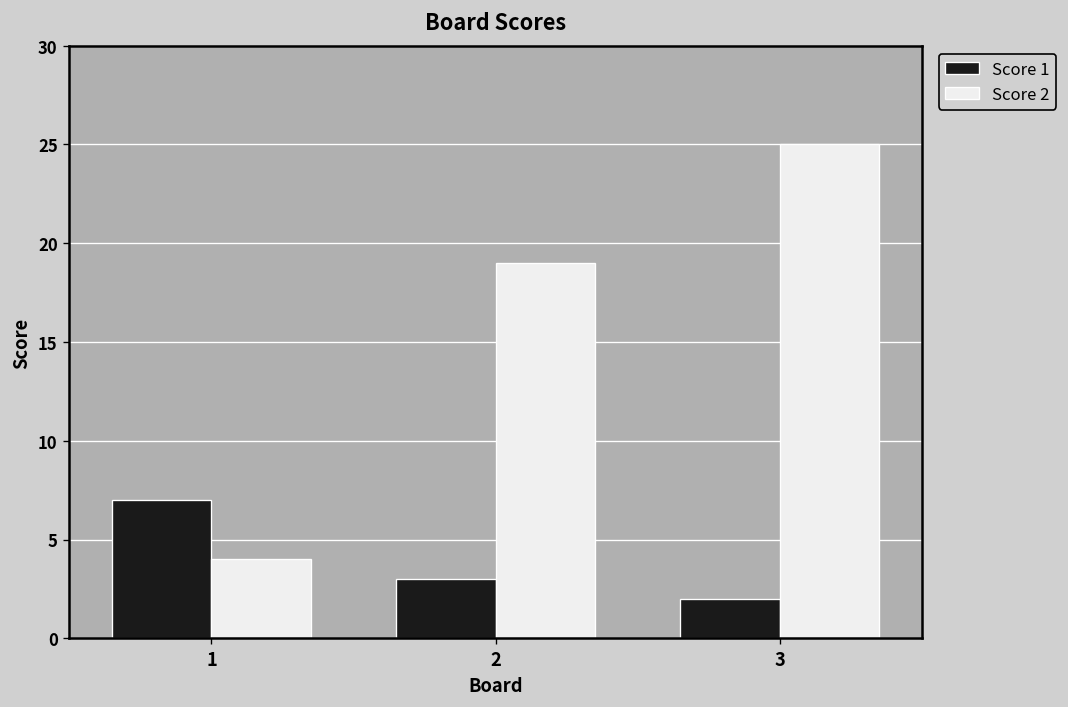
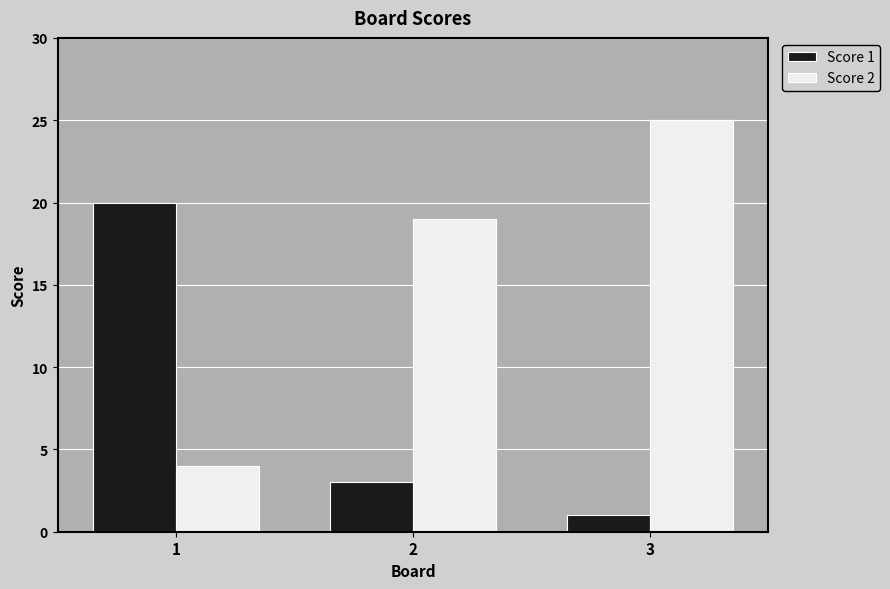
Score 1, 1: 7 -> 20
Score 1, 3: 2 -> 1
